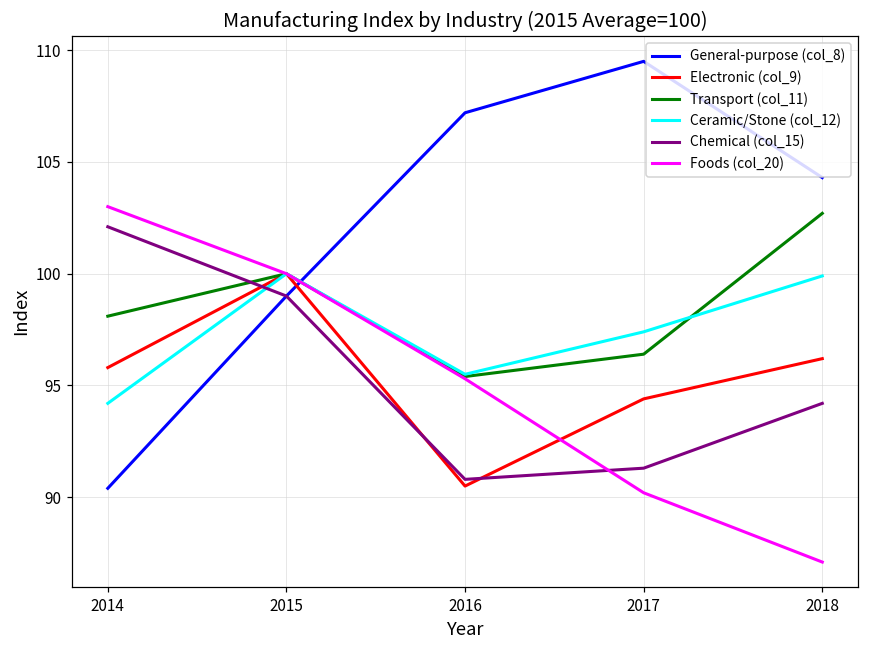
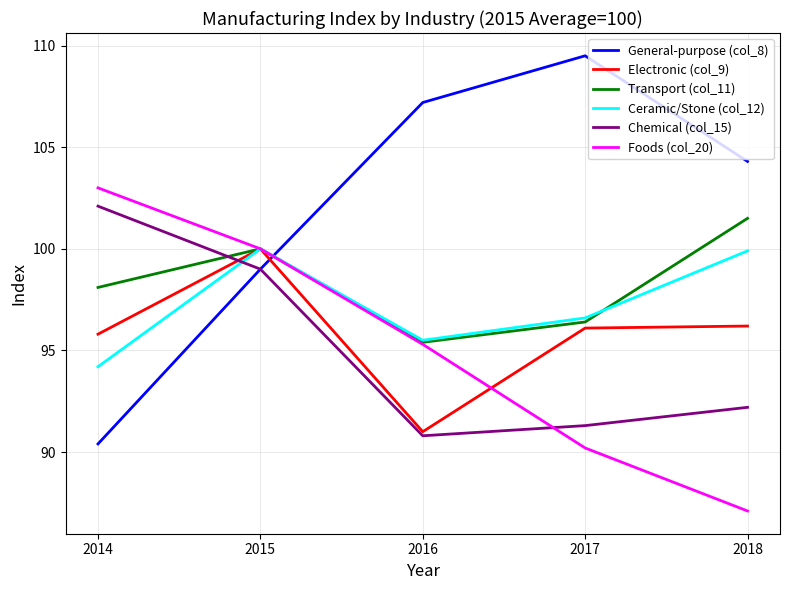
Electronic (col_9), 2016: 90.5 -> 91.0
Electronic (col_9), 2017: 94.4 -> 96.1
Ceramic/Stone (col_12), 2017: 97.4 -> 96.6
Transport (col_11), 2018: 102.7 -> 101.5
Chemical (col_15), 2018: 94.2 -> 92.2
